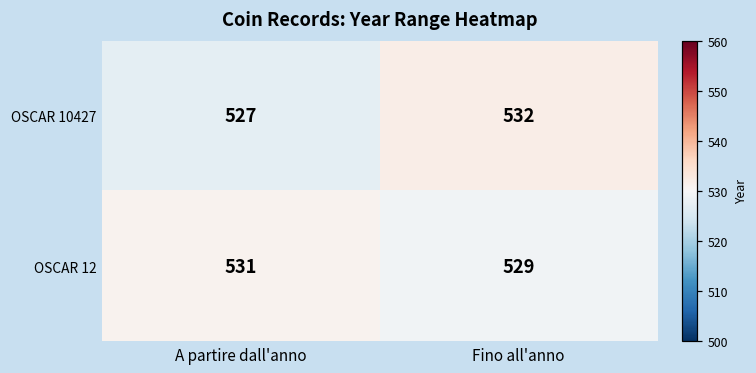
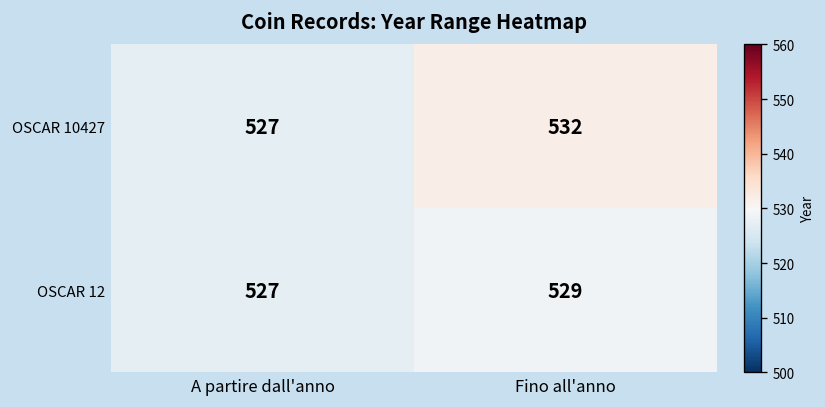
OSCAR 12, A partire dall'anno: 531 -> 527
